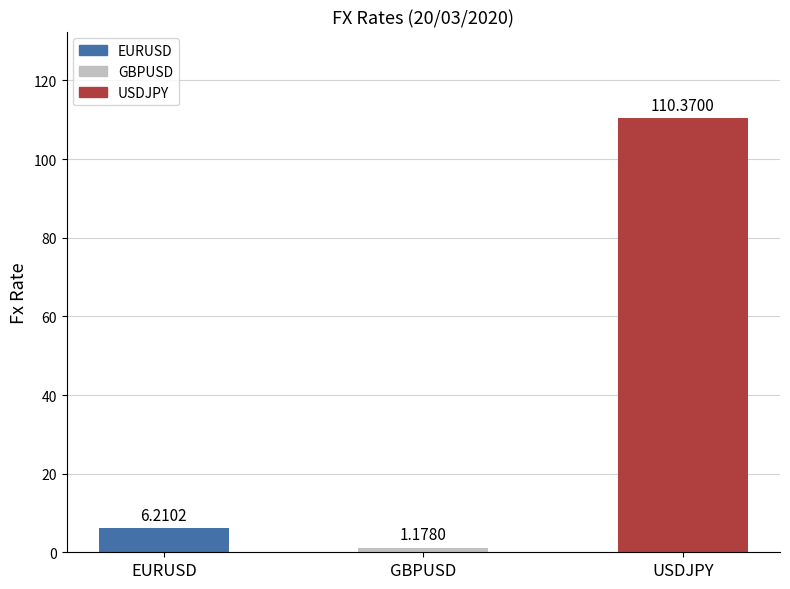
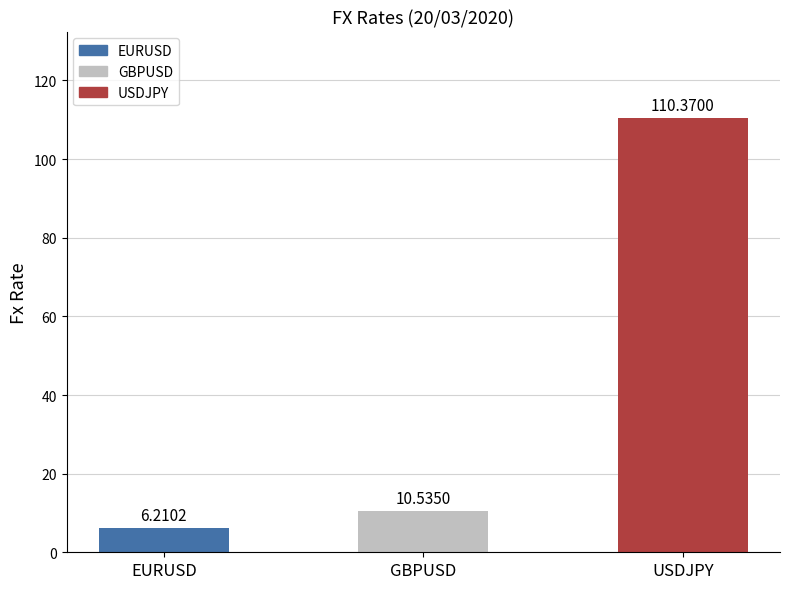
GBPUSD: 1.1780 -> 10.5350
